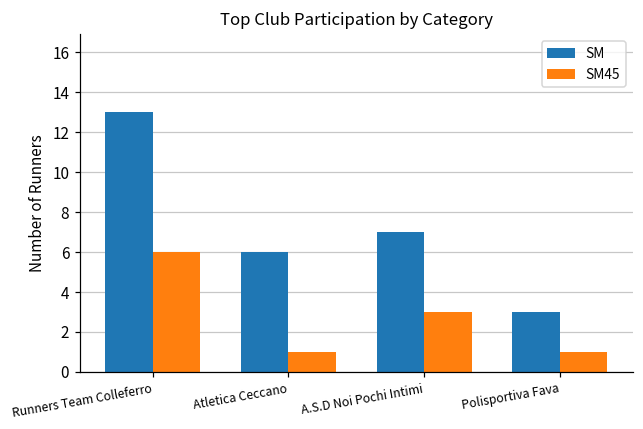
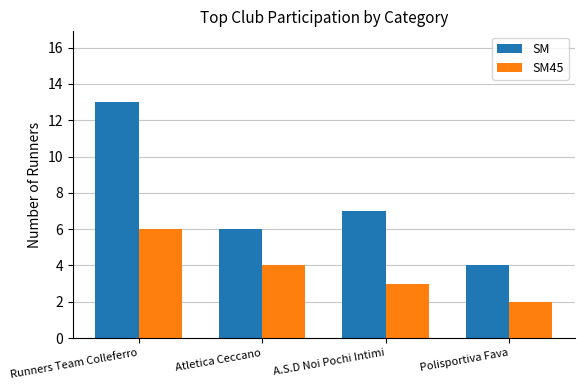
SM45, Atletica Ceccano: 1 -> 4
SM, Polisportiva Fava: 3 -> 4
SM45, Polisportiva Fava: 1 -> 2
